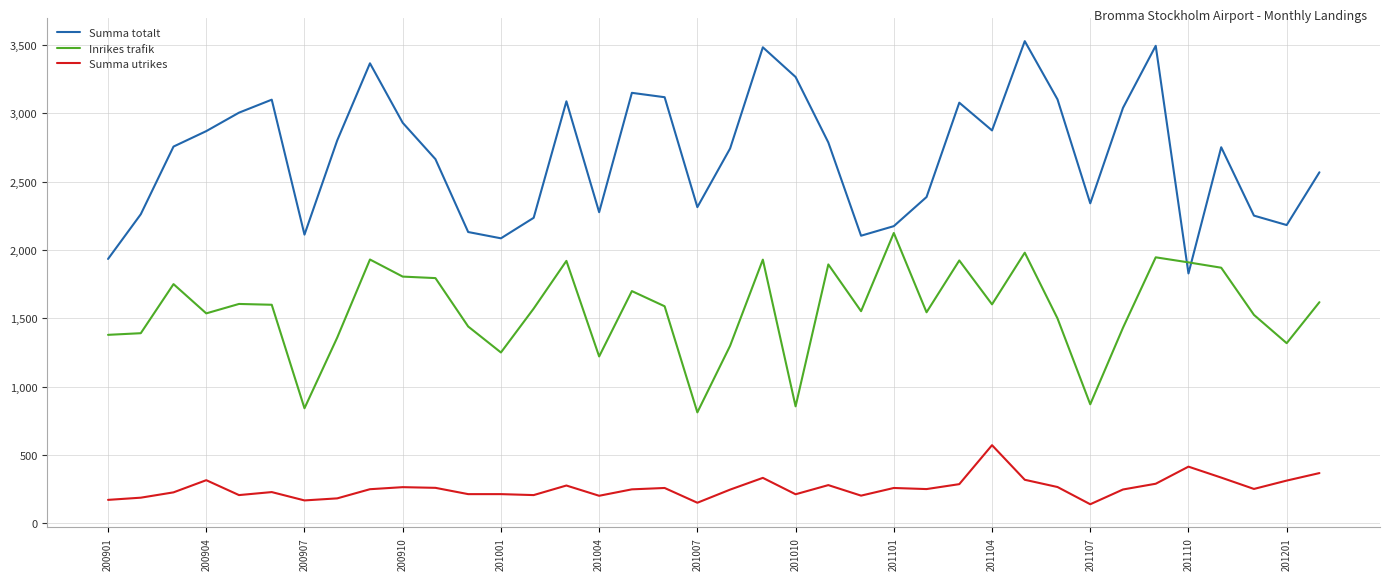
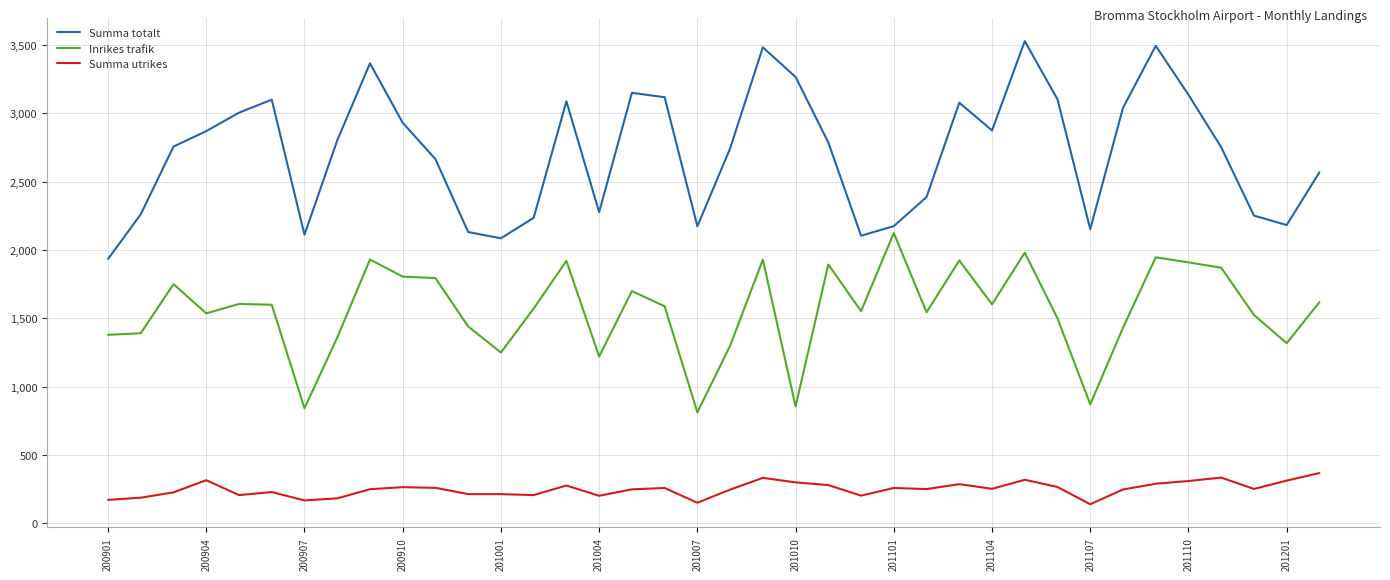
Summa totalt, 201007: 2,310 -> 2,170
Summa utrikes, 201010: 210 -> 300
Summa utrikes, 201104: 570 -> 250
Summa totalt, 201107: 2,340 -> 2,150
Summa totalt, 201110: 1,830 -> 3,140
Summa utrikes, 201110: 420 -> 310
